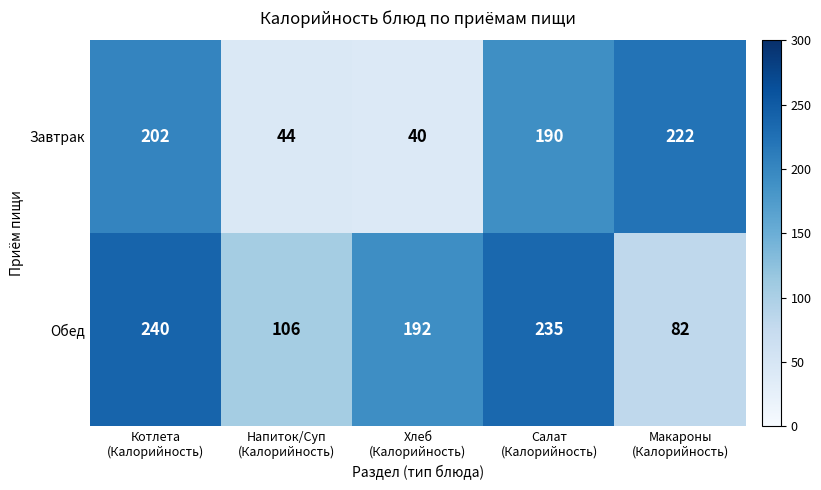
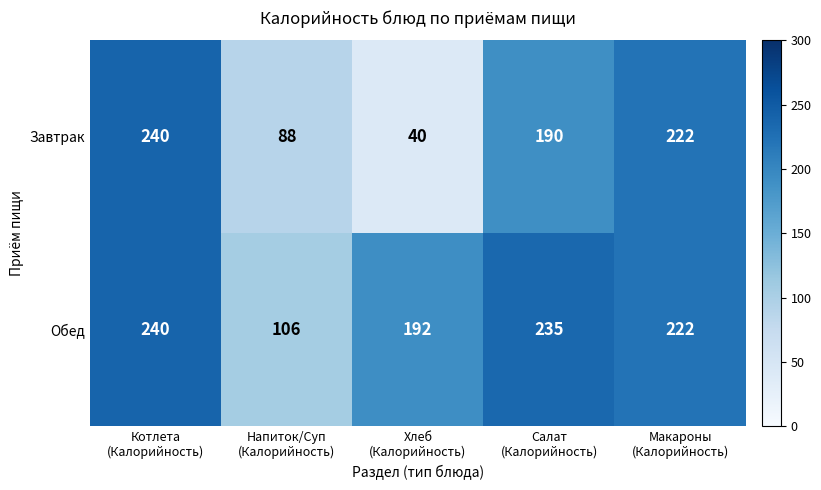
Завтрак, Котлета (Калорийность): 202 -> 240
Завтрак, Напиток/Суп (Калорийность): 44 -> 88
Обед, Макароны (Калорийность): 82 -> 222
